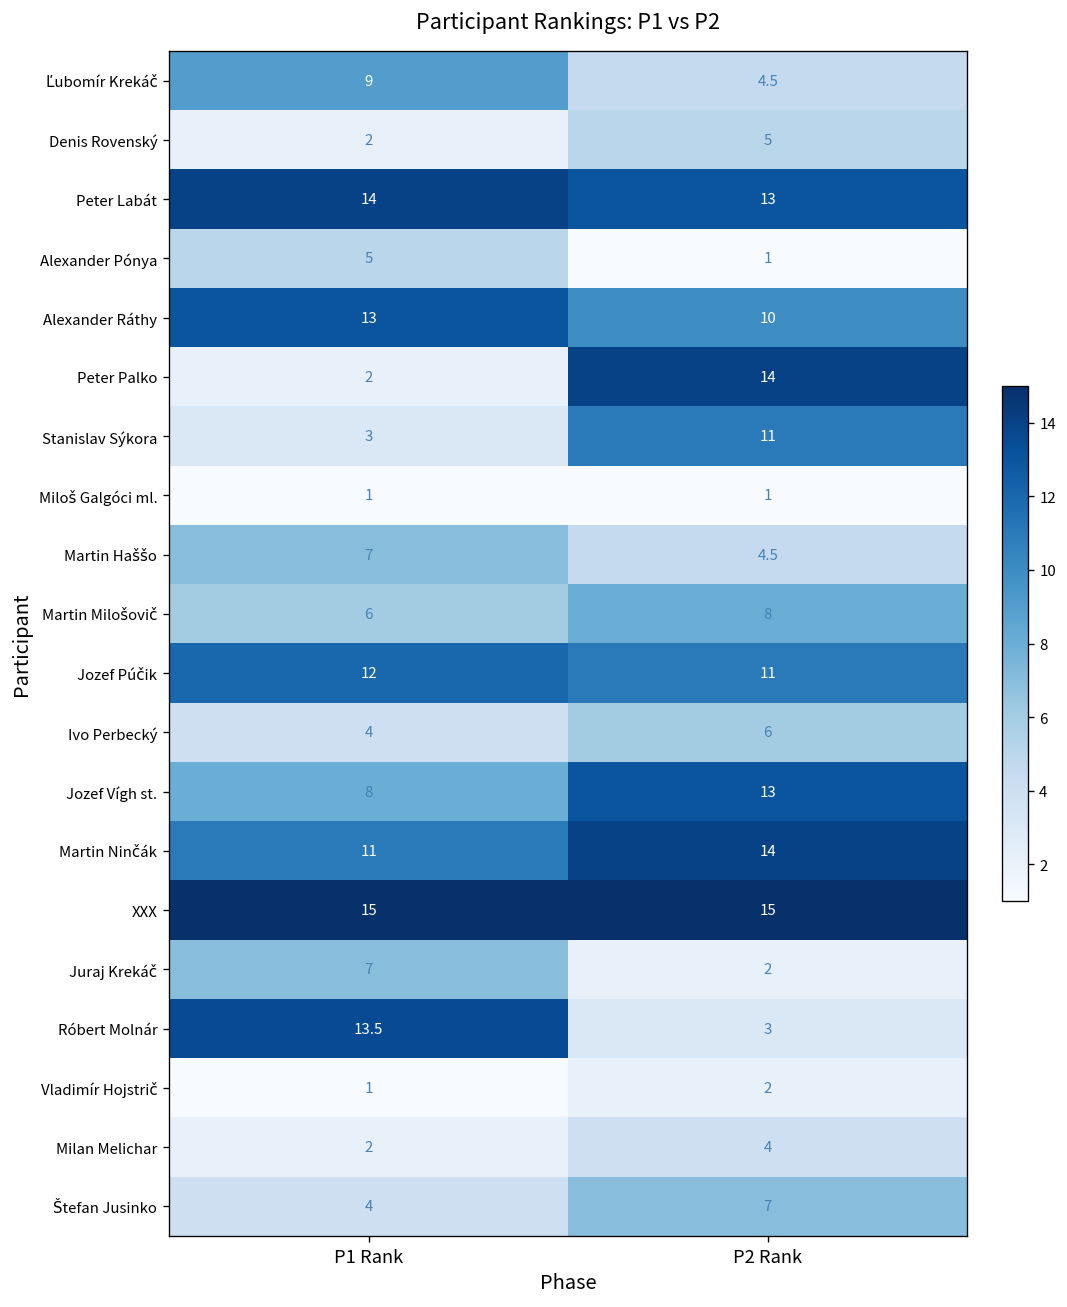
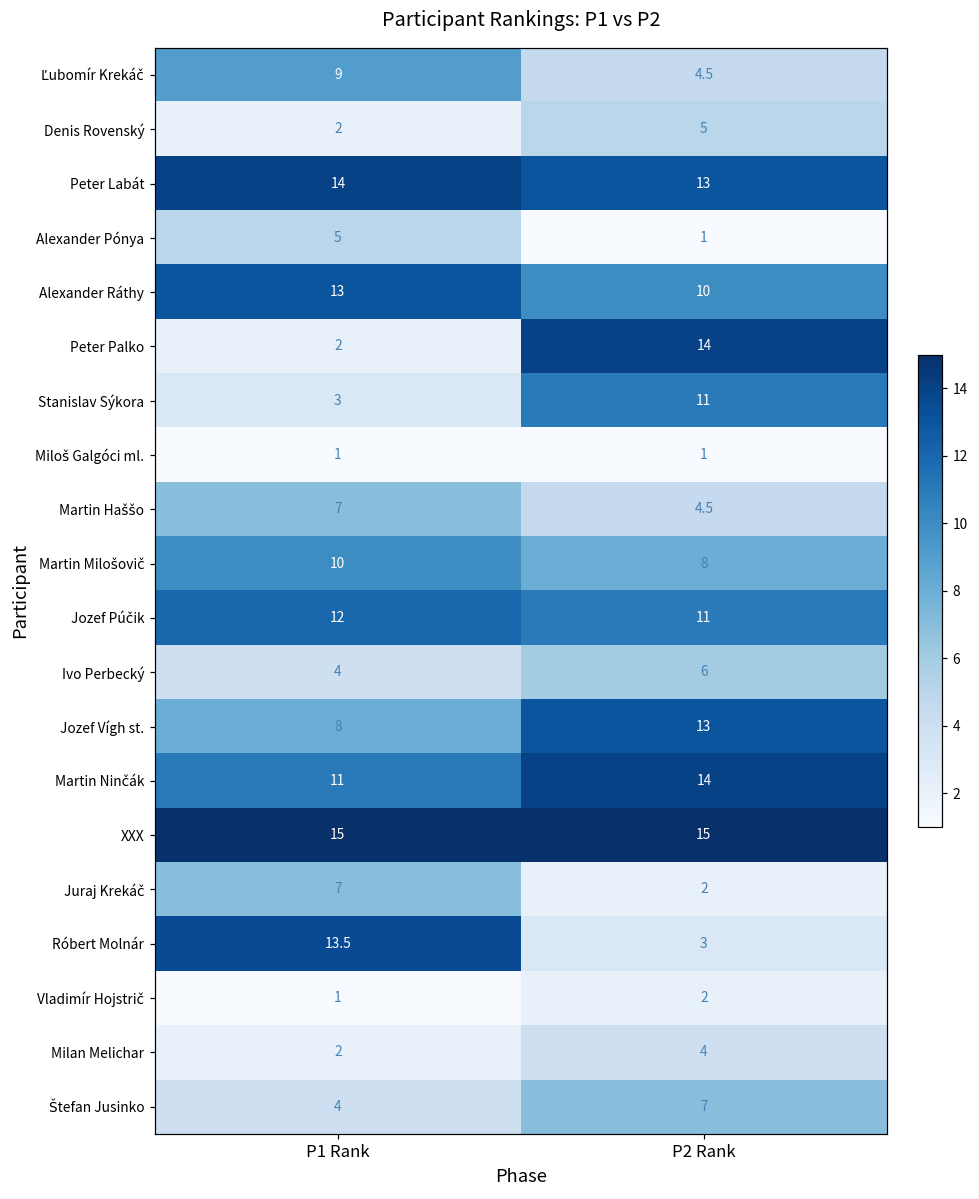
Martin Milošovič, P1 Rank: 6 -> 10
